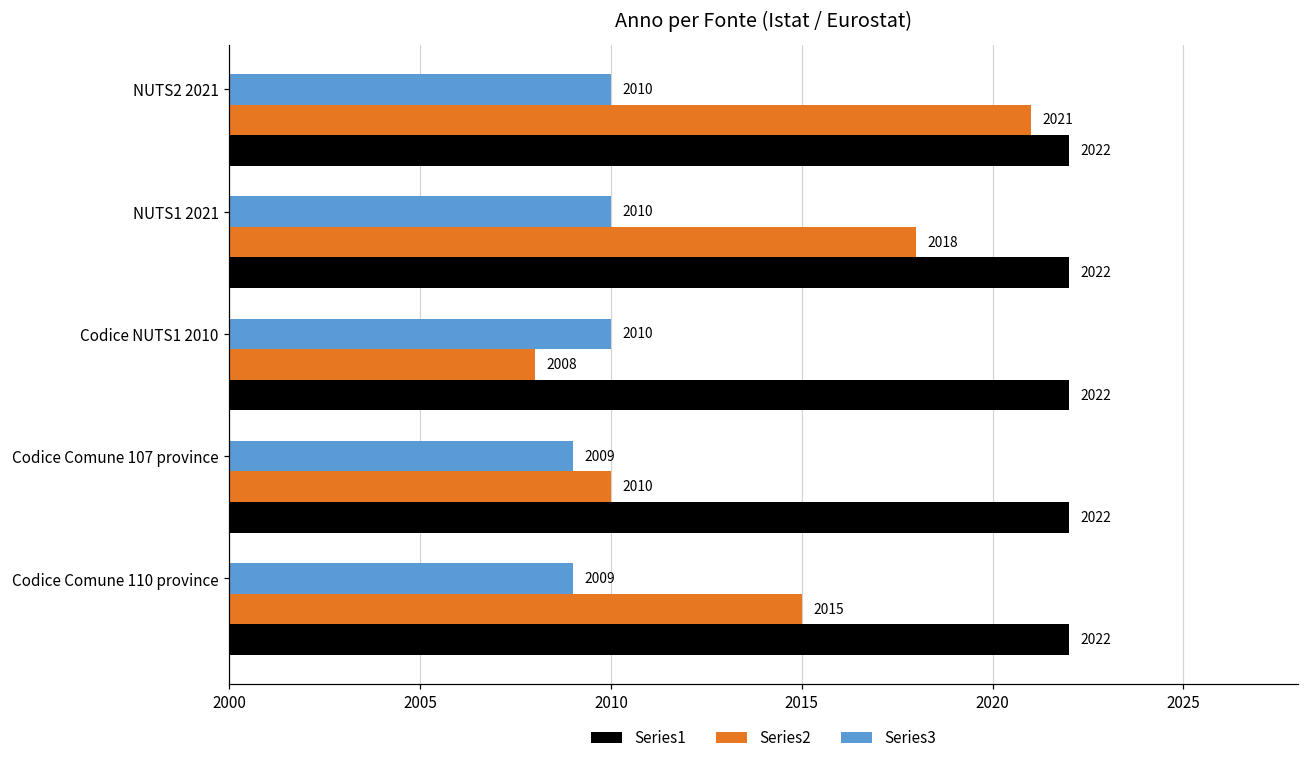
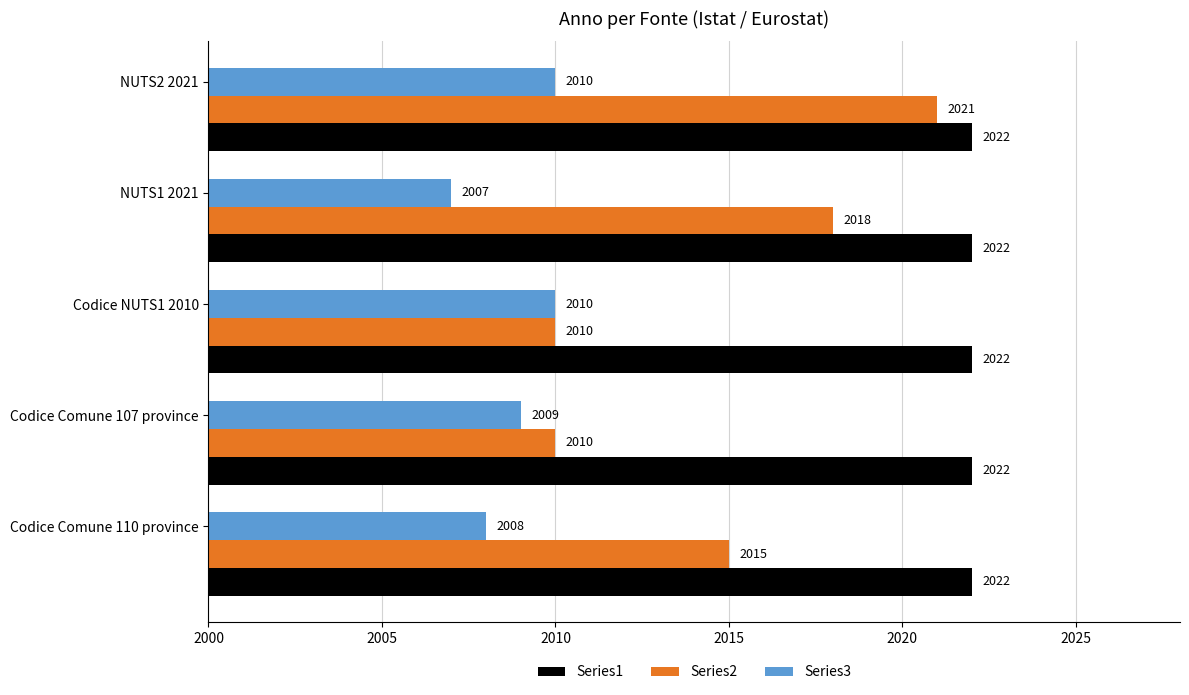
Series3, NUTS1 2021: 2010 -> 2007
Series2, Codice NUTS1 2010: 2008 -> 2010
Series3, Codice Comune 110 province: 2009 -> 2008
